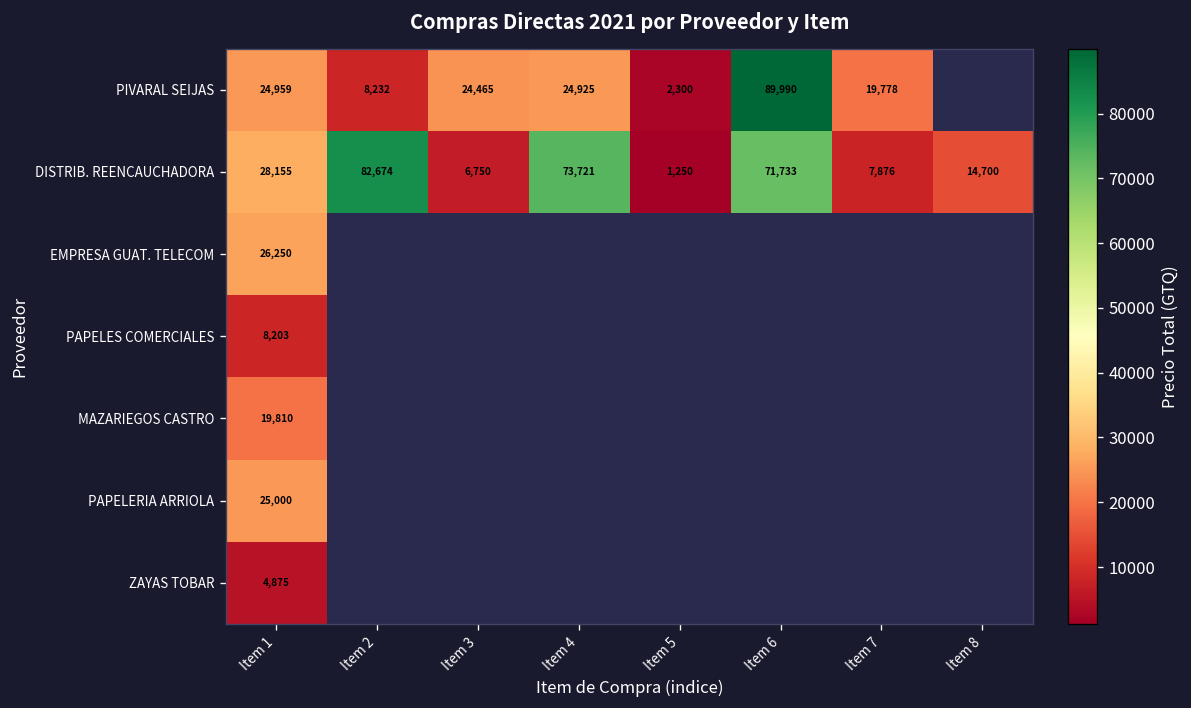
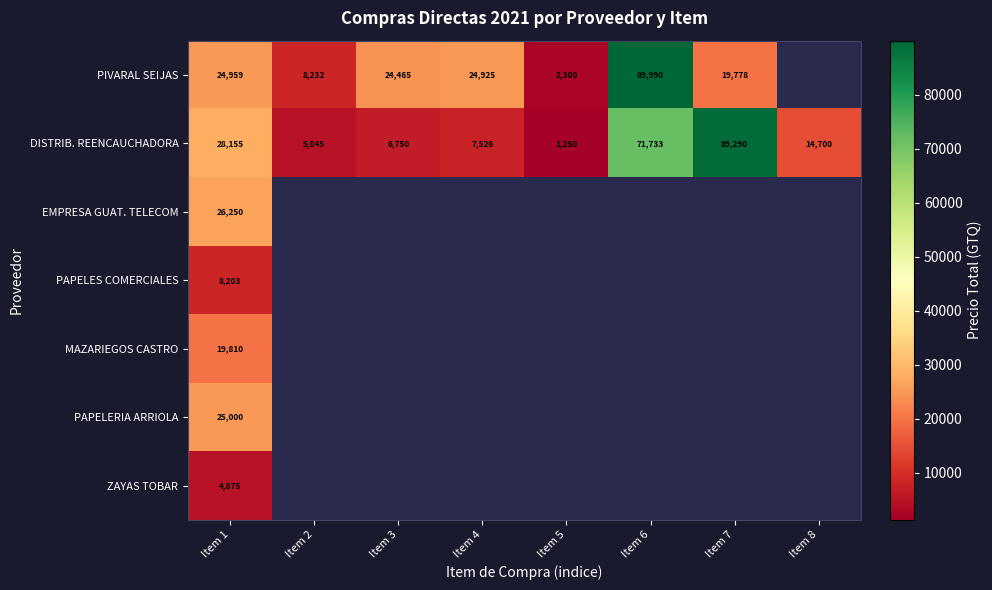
DISTRIB. REENCAUCHADORA, Item 2: 82,674 -> 5,045
DISTRIB. REENCAUCHADORA, Item 4: 73,721 -> 7,526
DISTRIB. REENCAUCHADORA, Item 7: 7,876 -> 89,290
